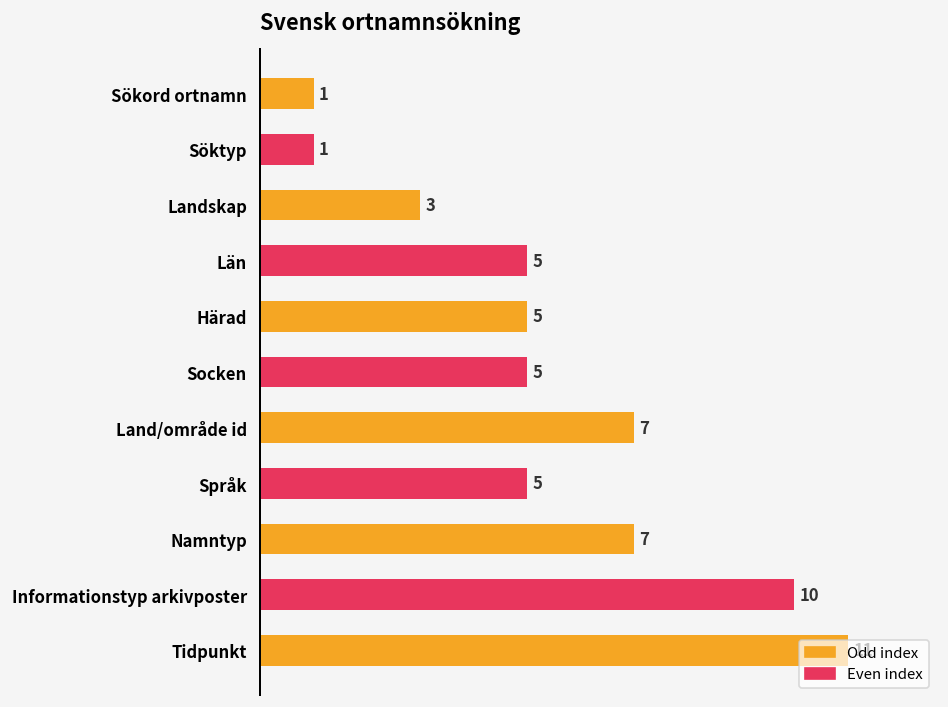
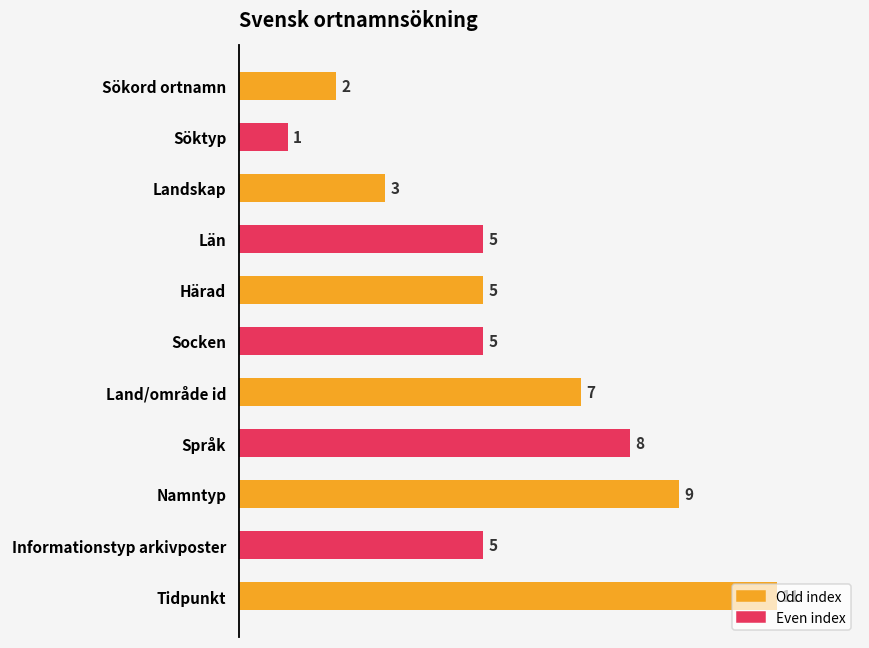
Sökord ortnamn: 1 -> 2
Språk: 5 -> 8
Namntyp: 7 -> 9
Informationstyp arkivposter: 10 -> 5
